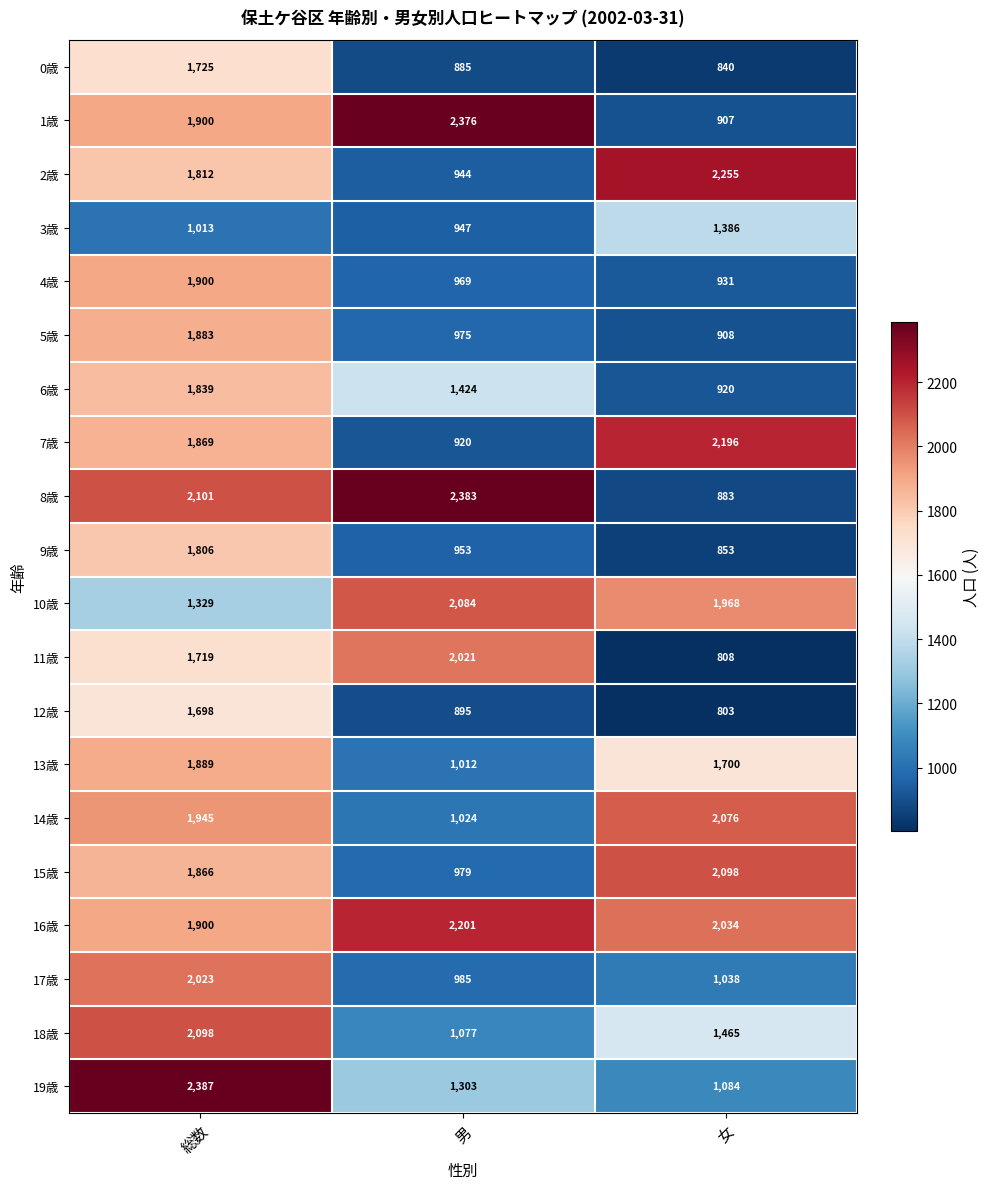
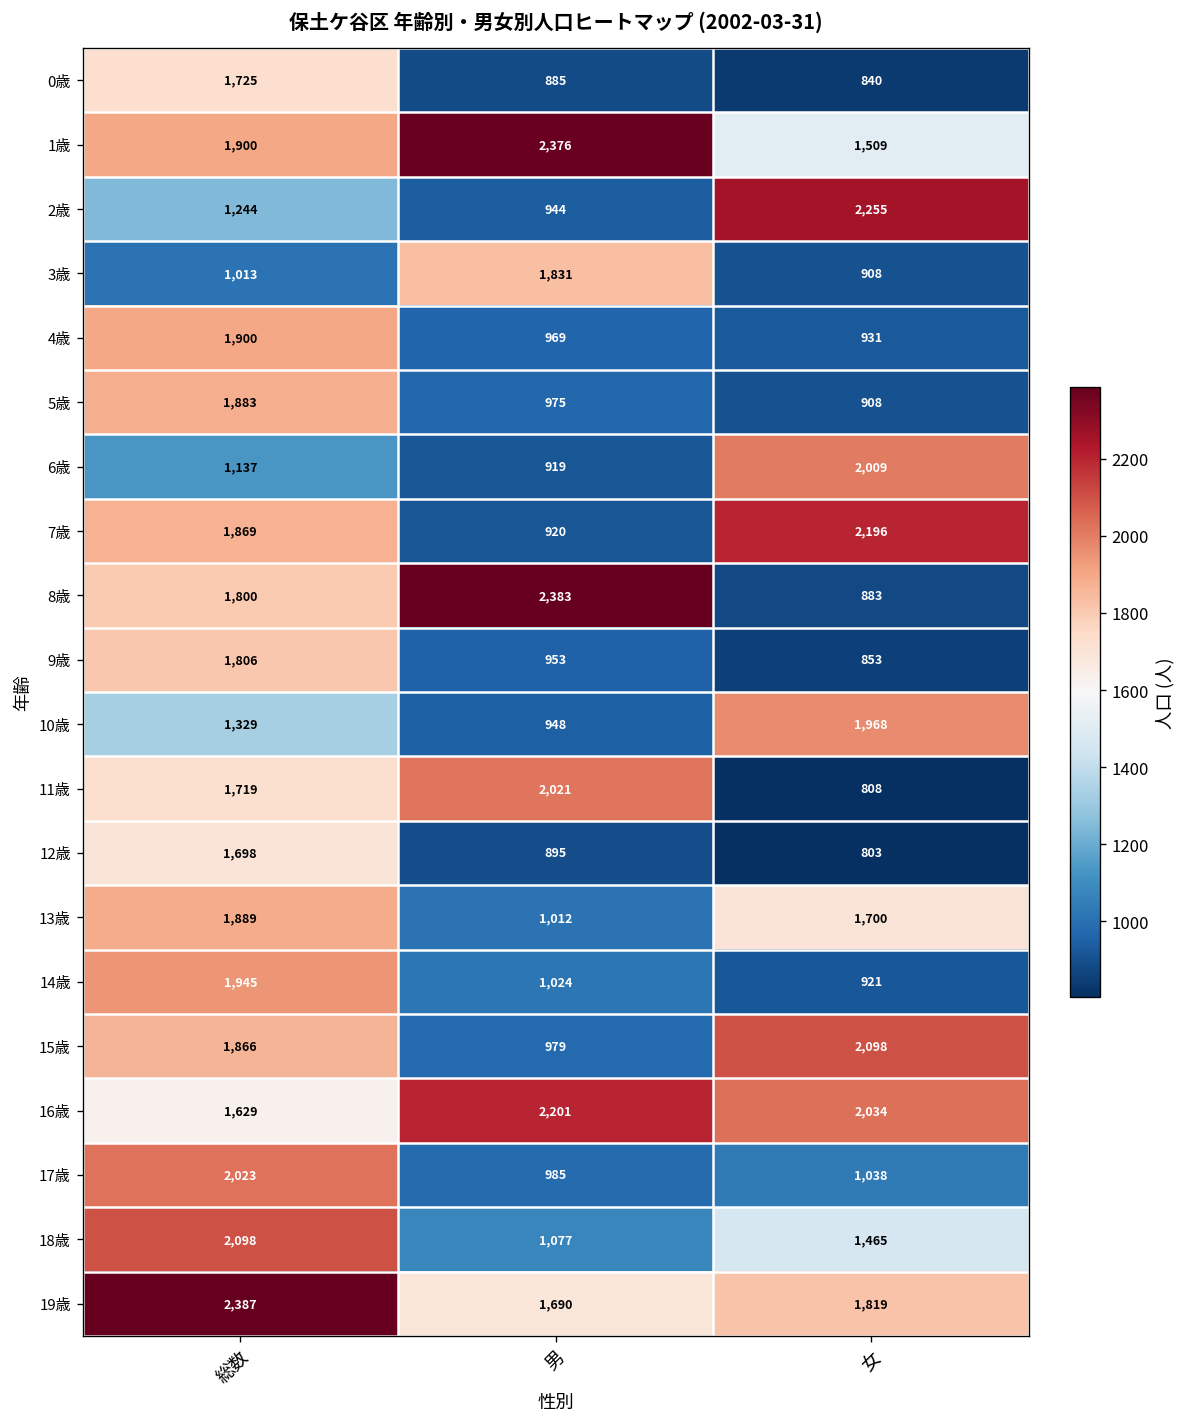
1歳, 女: 907 -> 1,509
2歳, 総数: 1,812 -> 1,244
3歳, 男: 947 -> 1,831
3歳, 女: 1,386 -> 908
6歳, 総数: 1,839 -> 1,137
6歳, 男: 1,424 -> 919
6歳, 女: 920 -> 2,009
8歳, 総数: 2,101 -> 1,800
10歳, 男: 2,084 -> 948
14歳, 女: 2,076 -> 921
16歳, 総数: 1,900 -> 1,629
19歳, 男: 1,303 -> 1,690
19歳, 女: 1,084 -> 1,819
